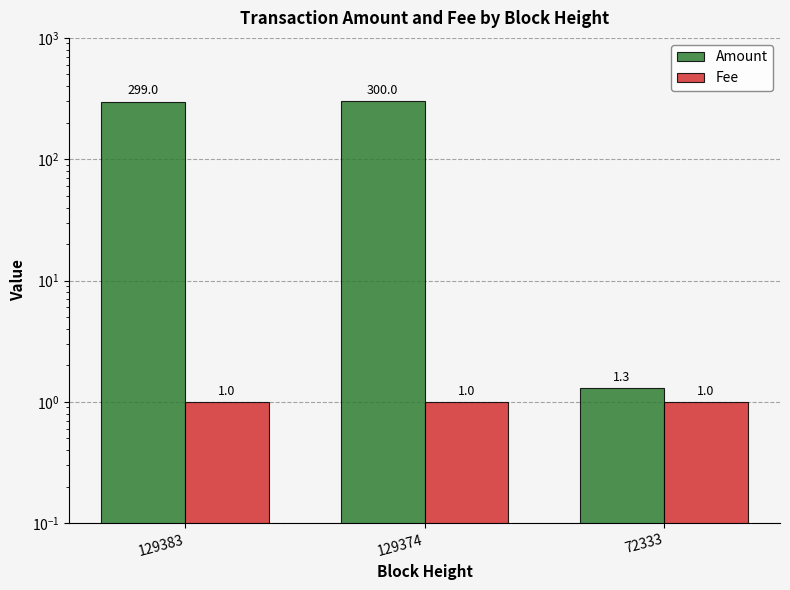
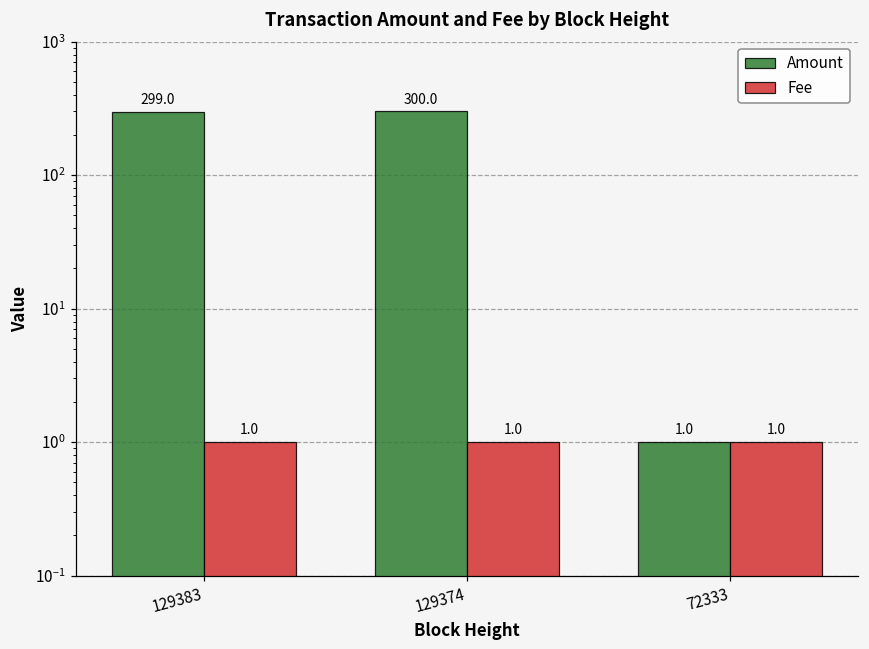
Amount, 72333: 1.3 -> 1.0
